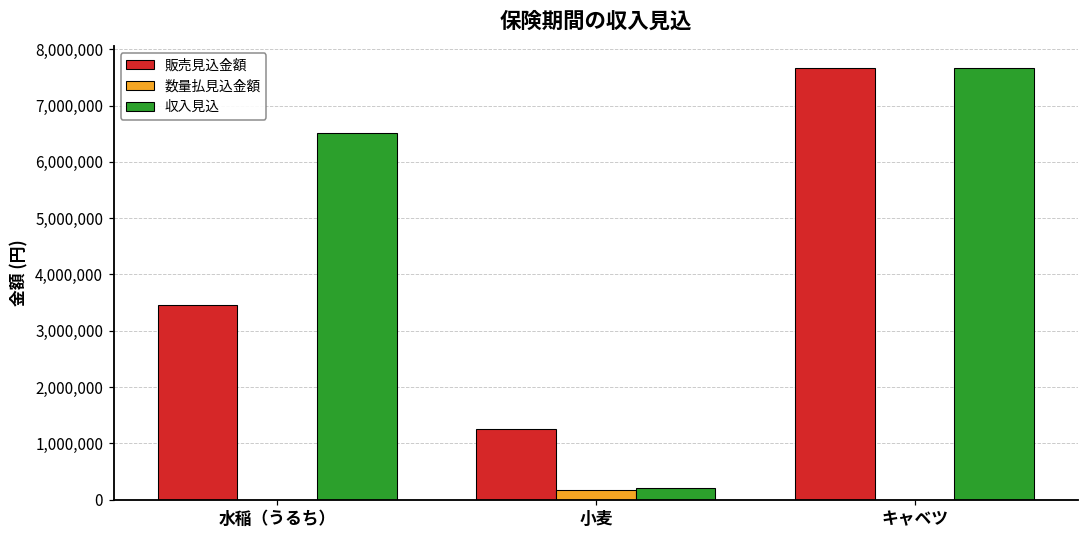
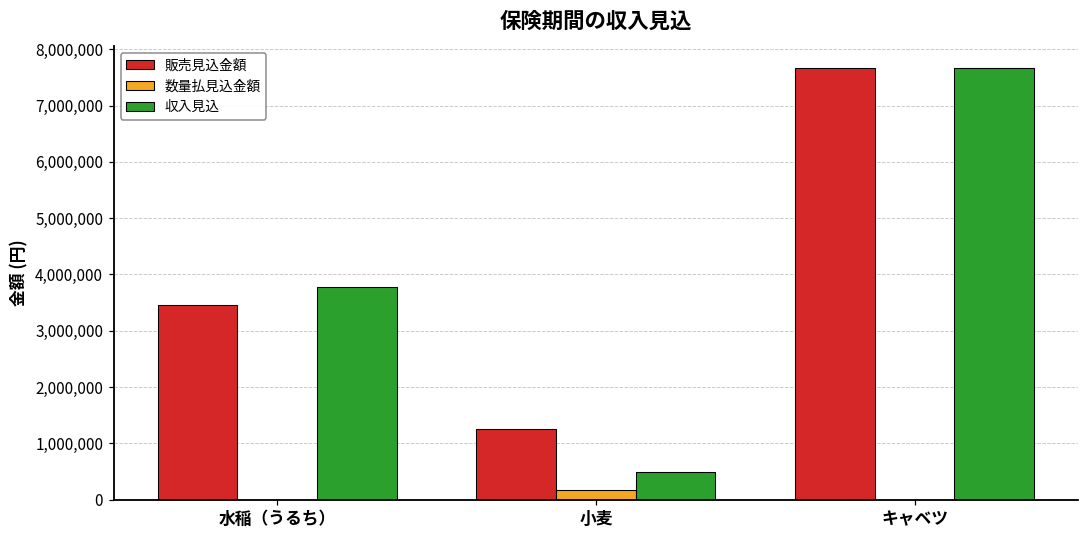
収入見込, 水稲（うるち）: 6,500,000 -> 3,800,000
収入見込, 小麦: 200,000 -> 500,000
